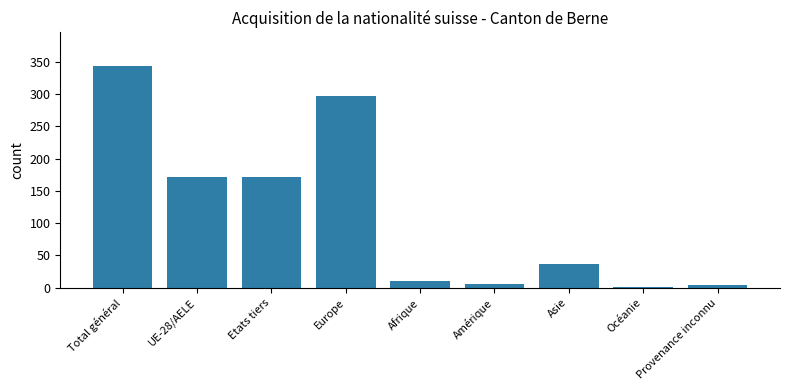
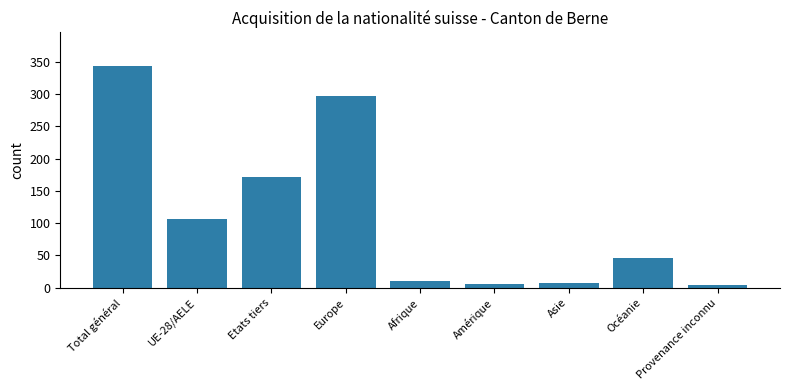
UE-28/AELE: 170 -> 110
Asie: 40 -> 10
Océanie: 0 -> 50
